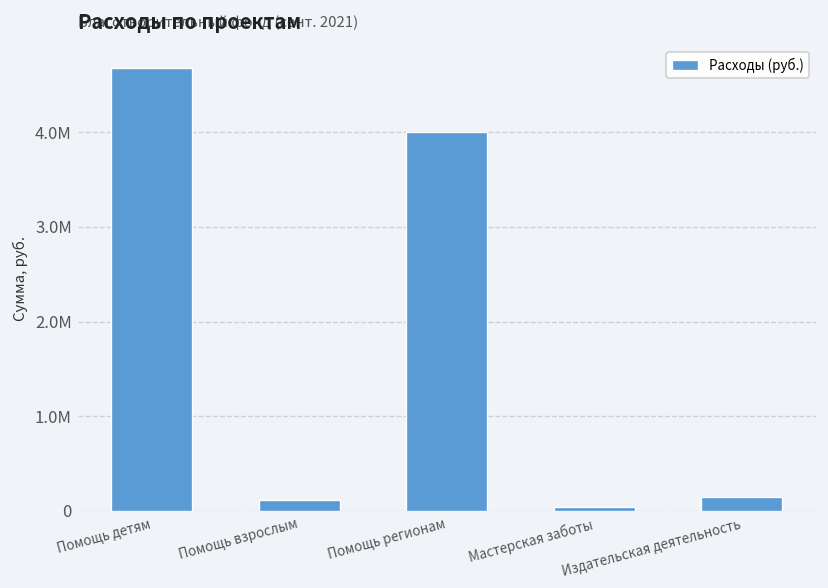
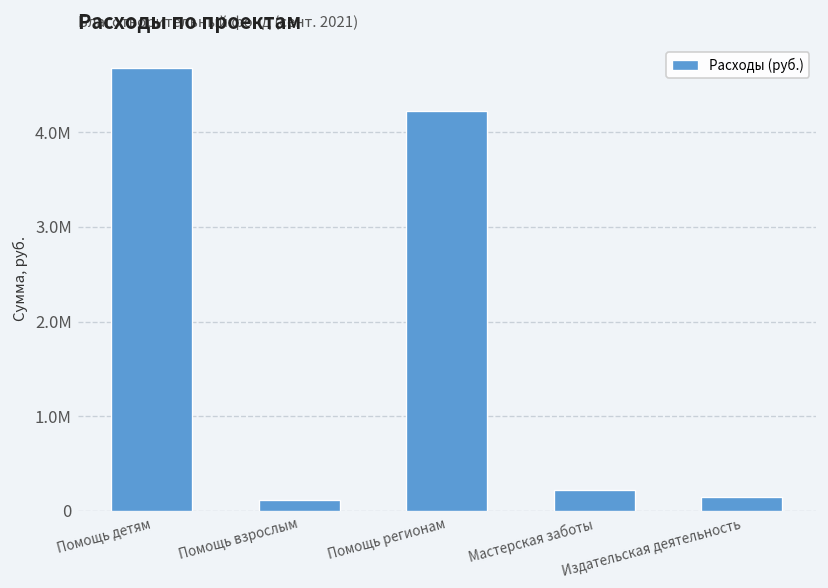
Помощь регионам: 4000000 -> 4200000
Мастерская заботы: 0 -> 200000
